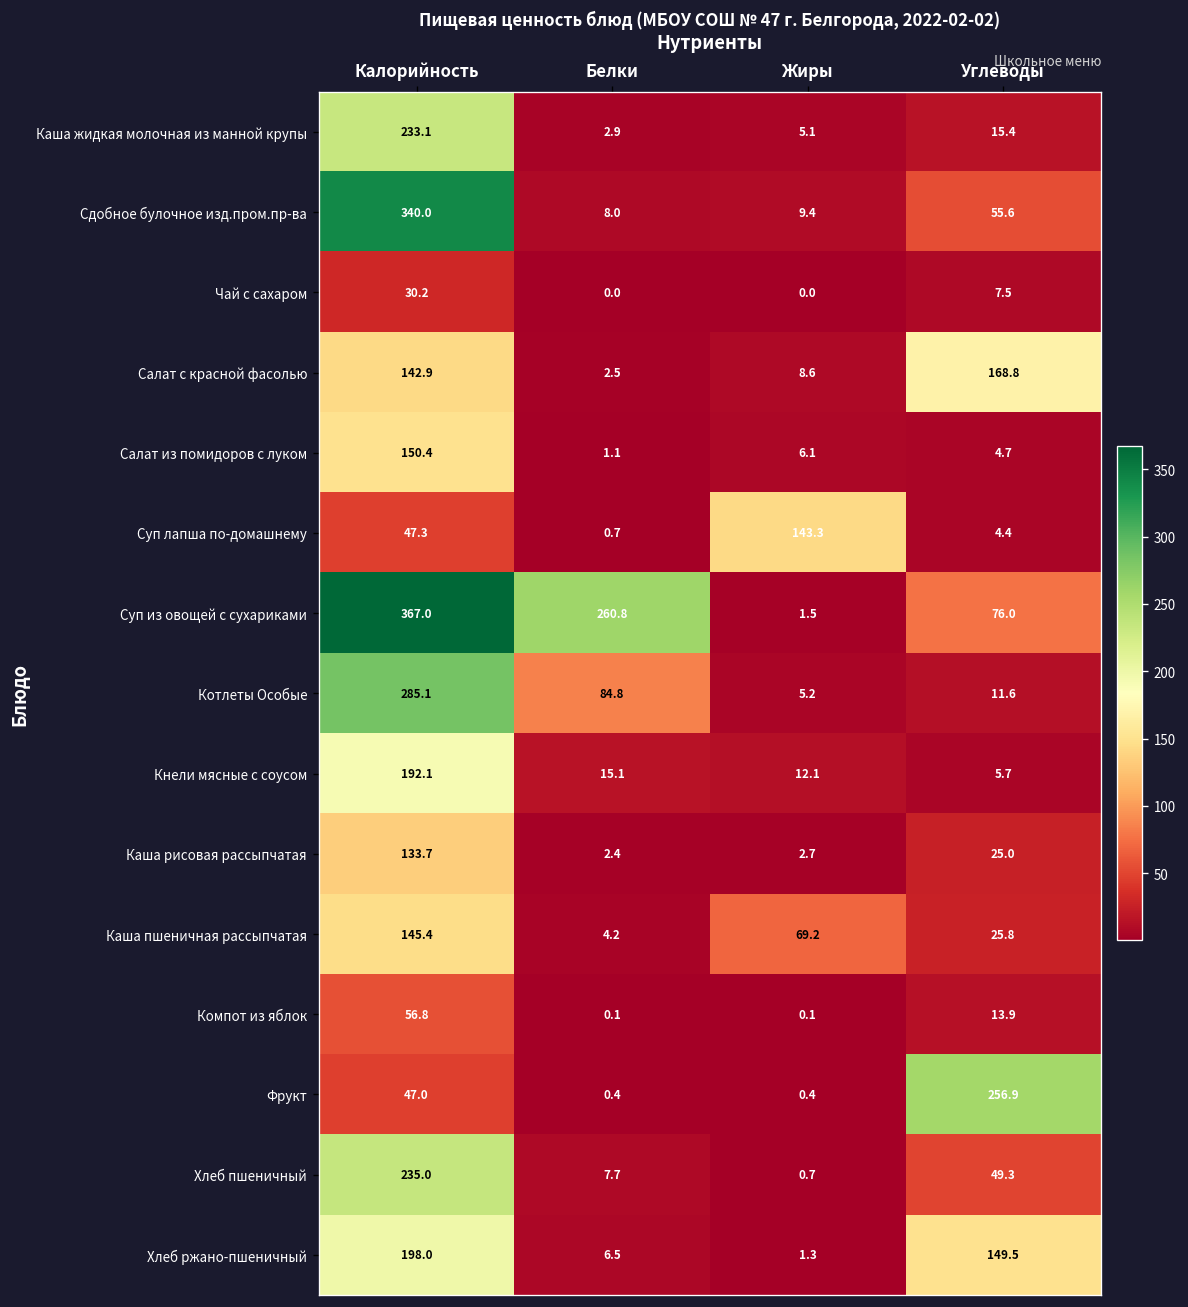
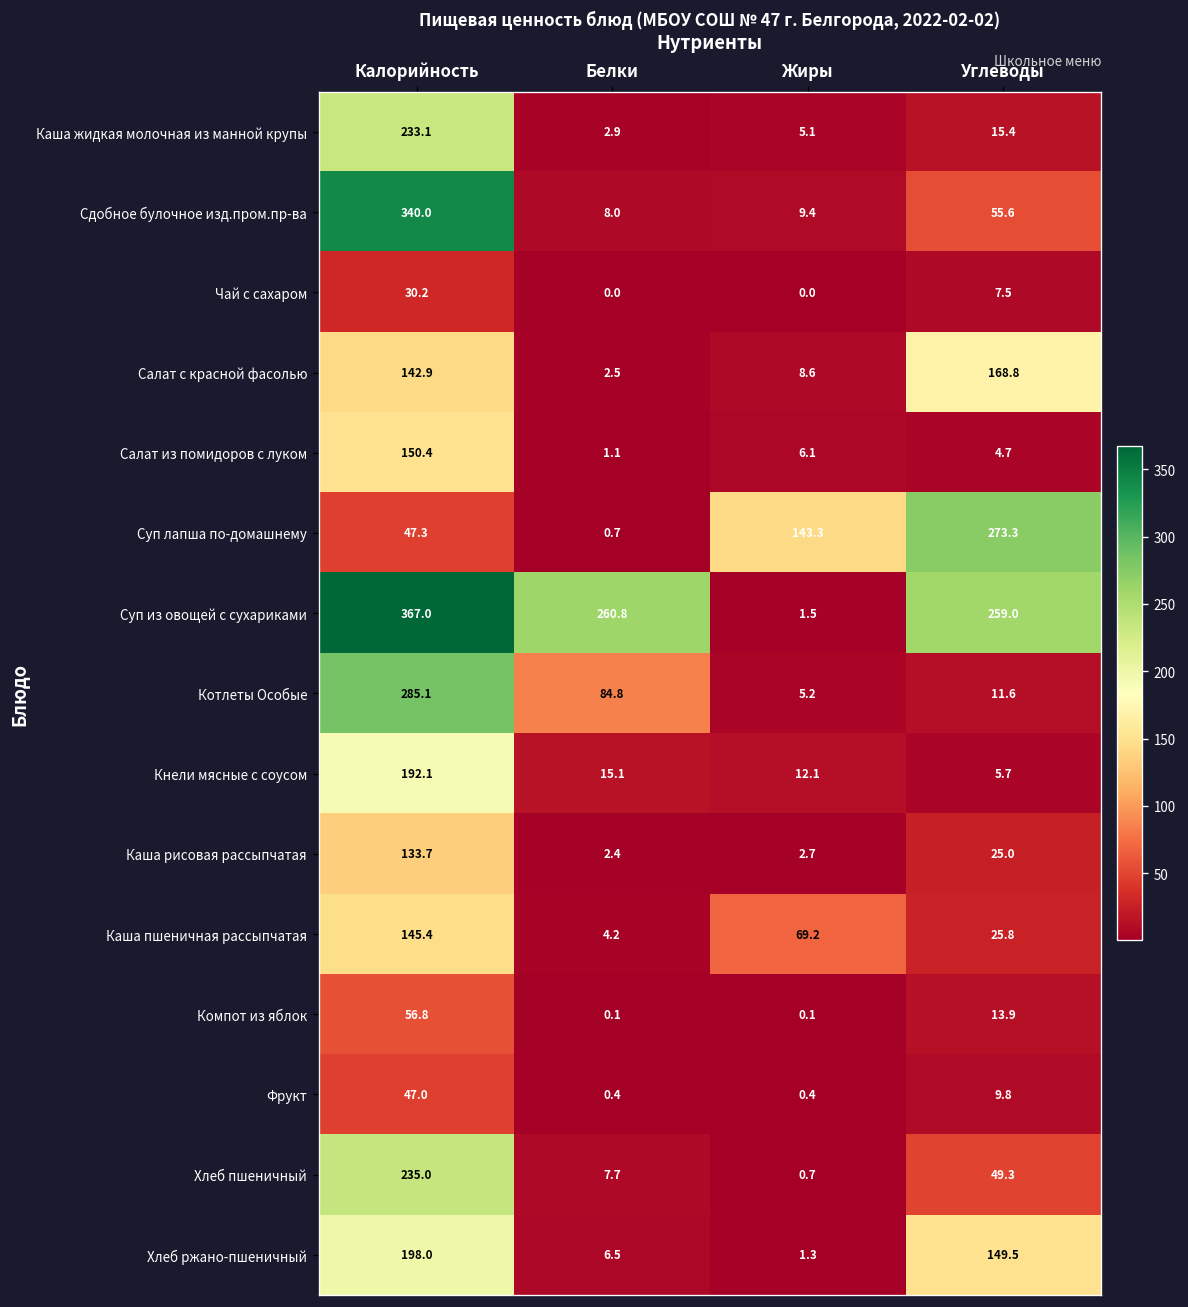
Суп лапша по-домашнему, Углеводы: 4.4 -> 273.3
Суп из овощей с сухариками, Углеводы: 76.0 -> 259.0
Фрукт, Углеводы: 256.9 -> 9.8
